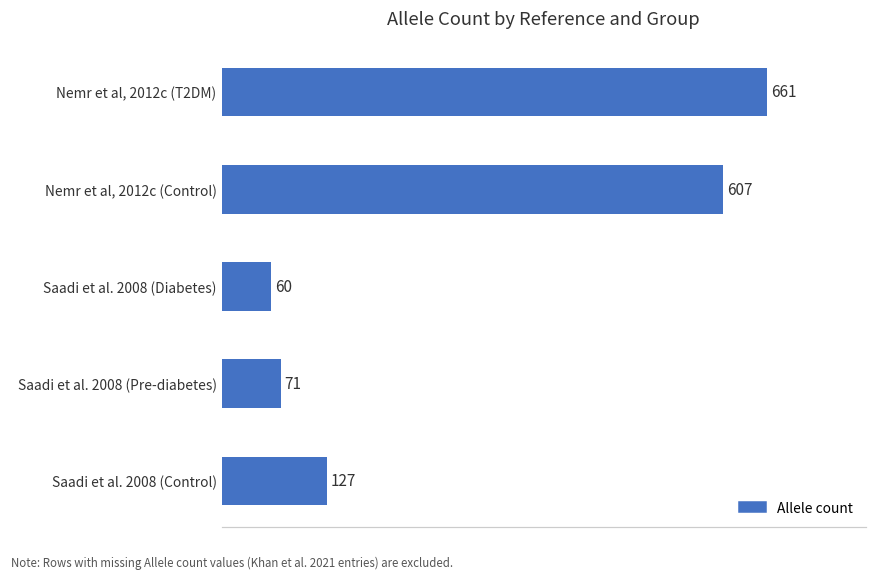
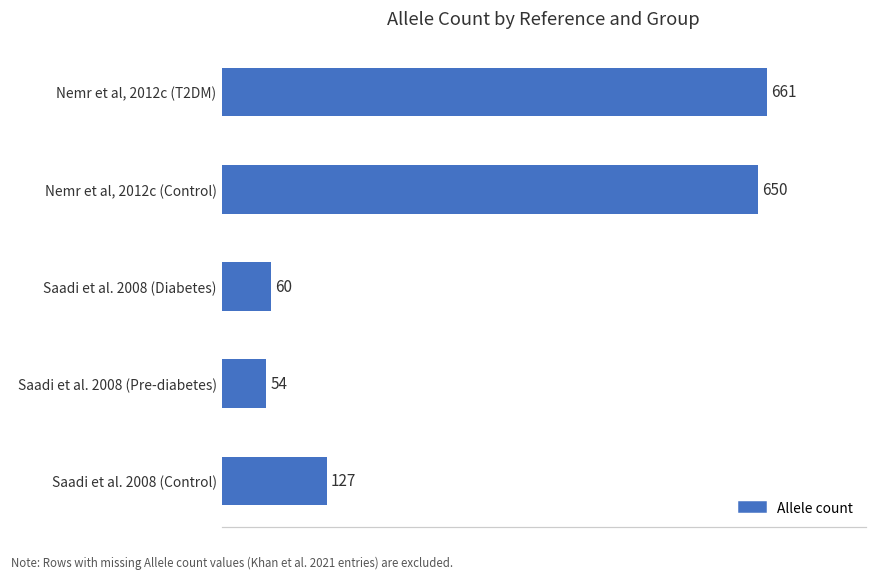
Nemr et al, 2012c (Control): 607 -> 650
Saadi et al. 2008 (Pre-diabetes): 71 -> 54
